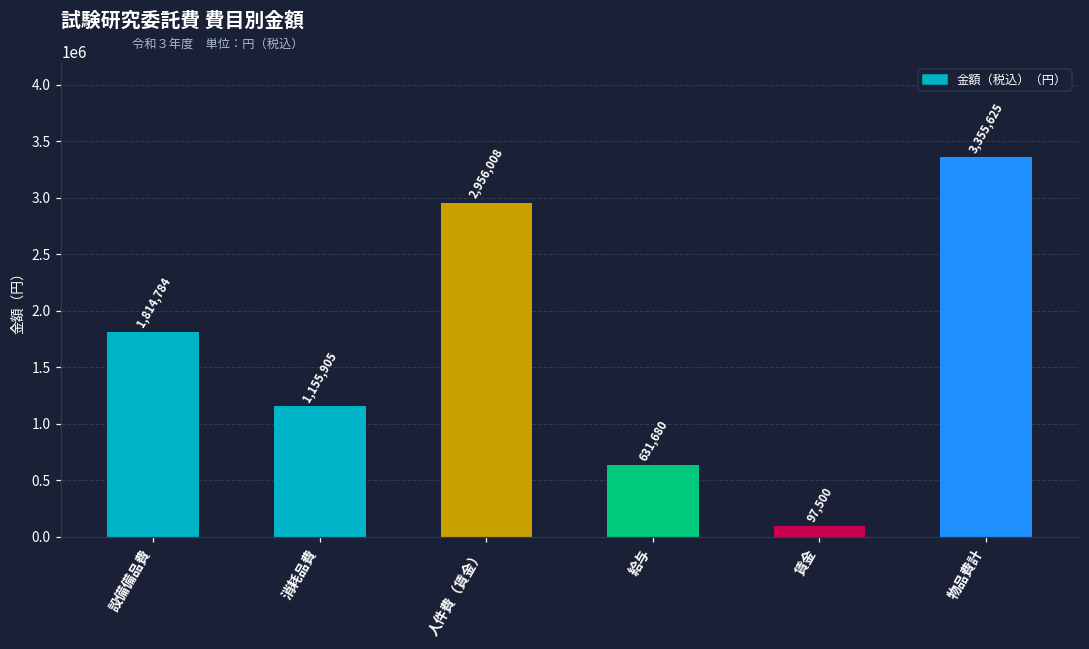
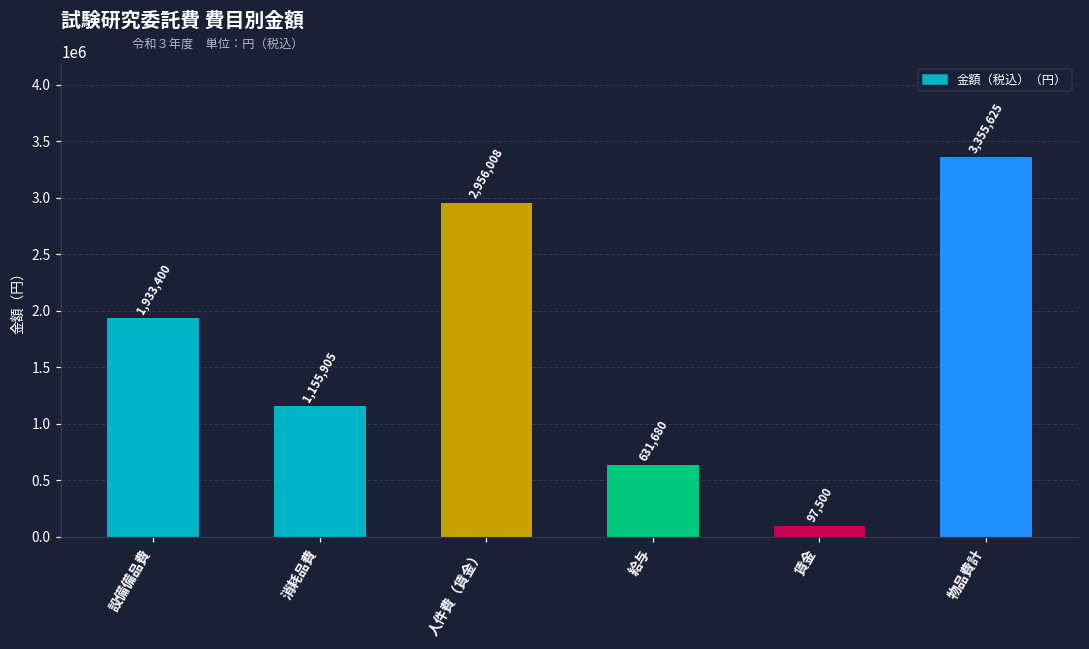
設備備品費: 1,814,784 -> 1,933,400
